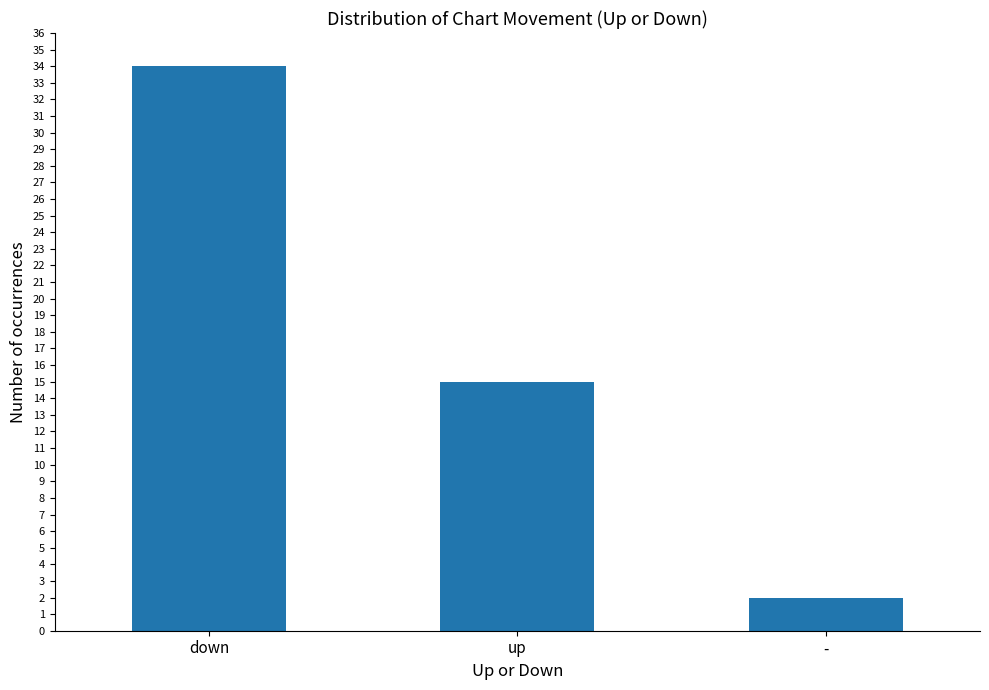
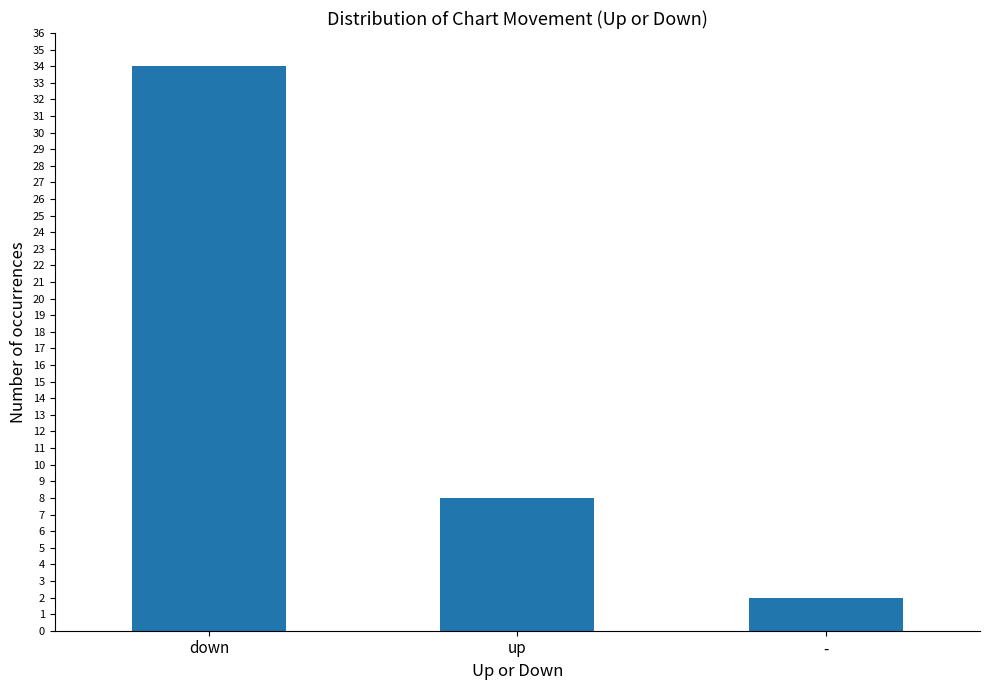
up: 15 -> 8
